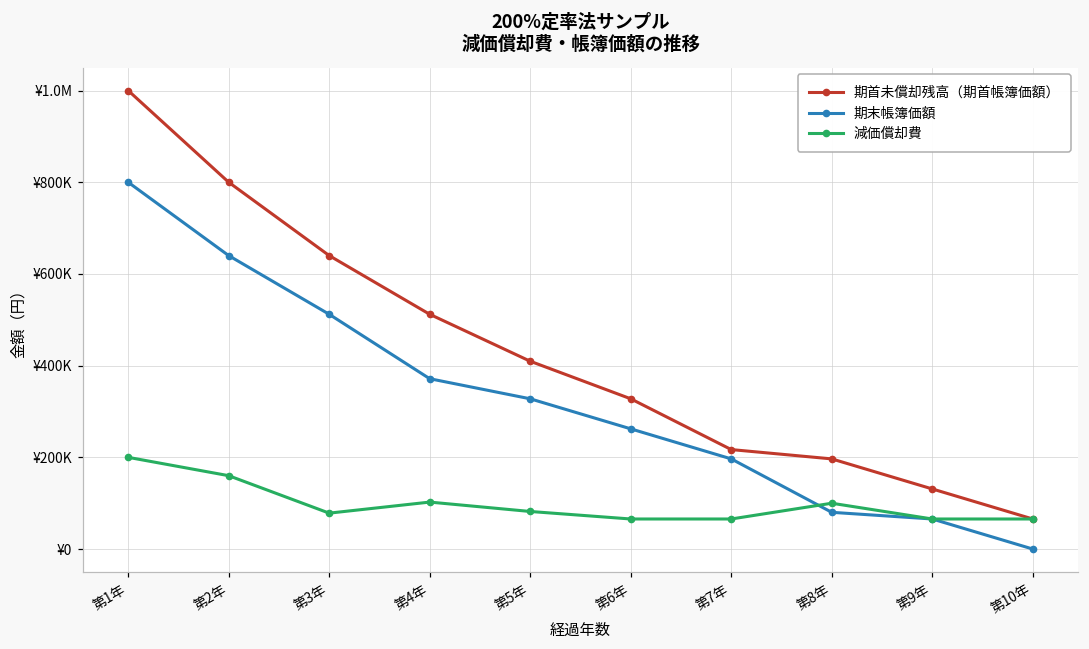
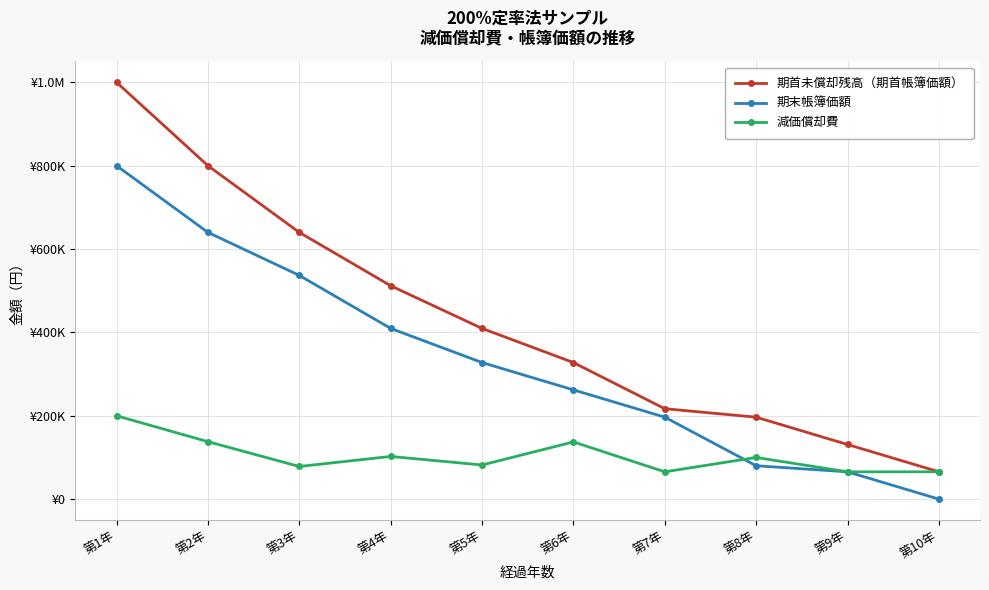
減価償却費, 第2年: ¥160000 -> ¥140000
期末帳簿価額, 第3年: ¥510000 -> ¥540000
期末帳簿価額, 第4年: ¥370000 -> ¥410000
減価償却費, 第6年: ¥70000 -> ¥140000
